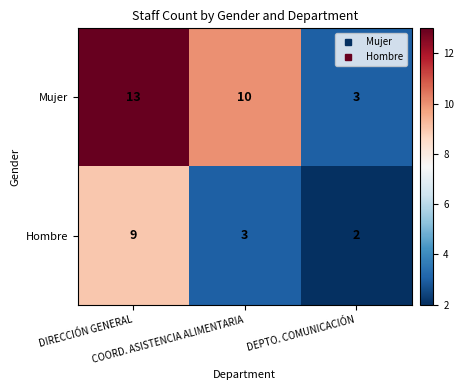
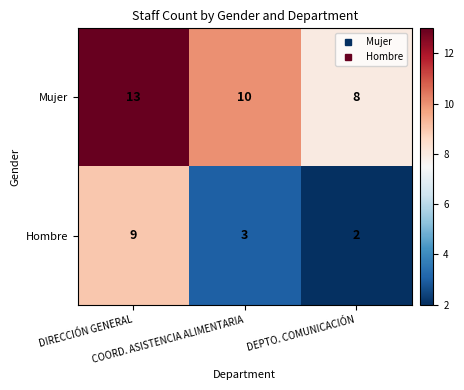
Mujer, DEPTO. COMUNICACIÓN: 3 -> 8
